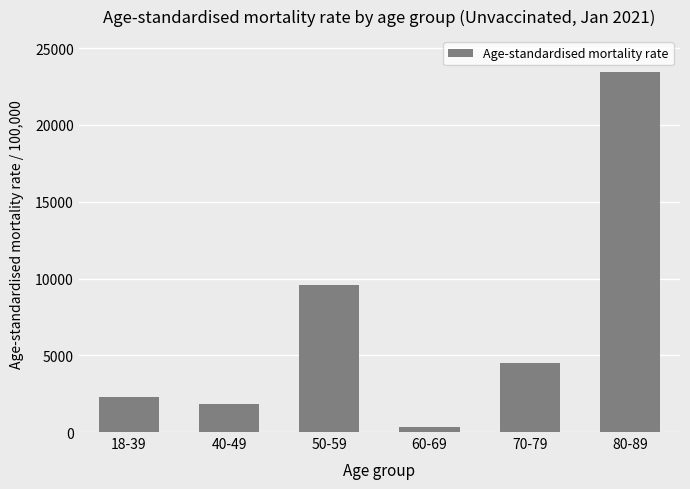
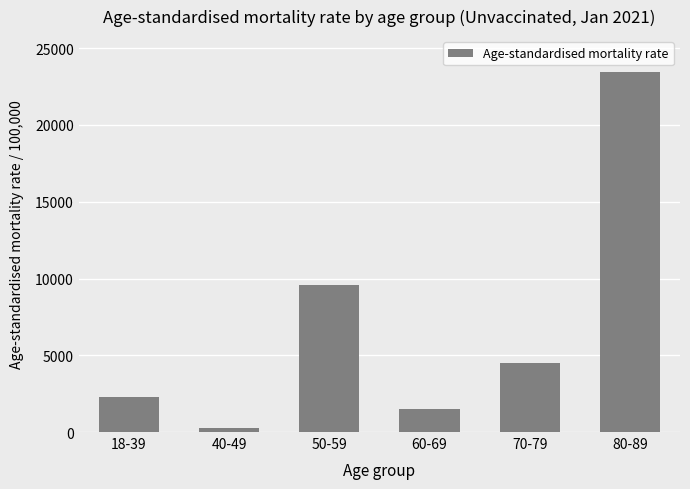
40-49: 1800 -> 200
60-69: 300 -> 1500
